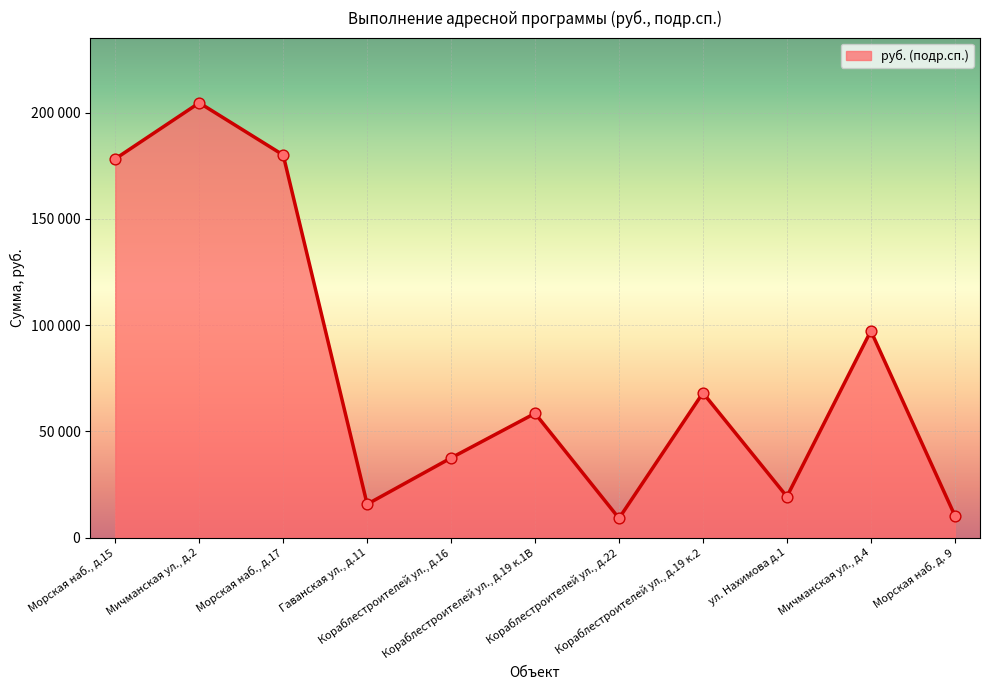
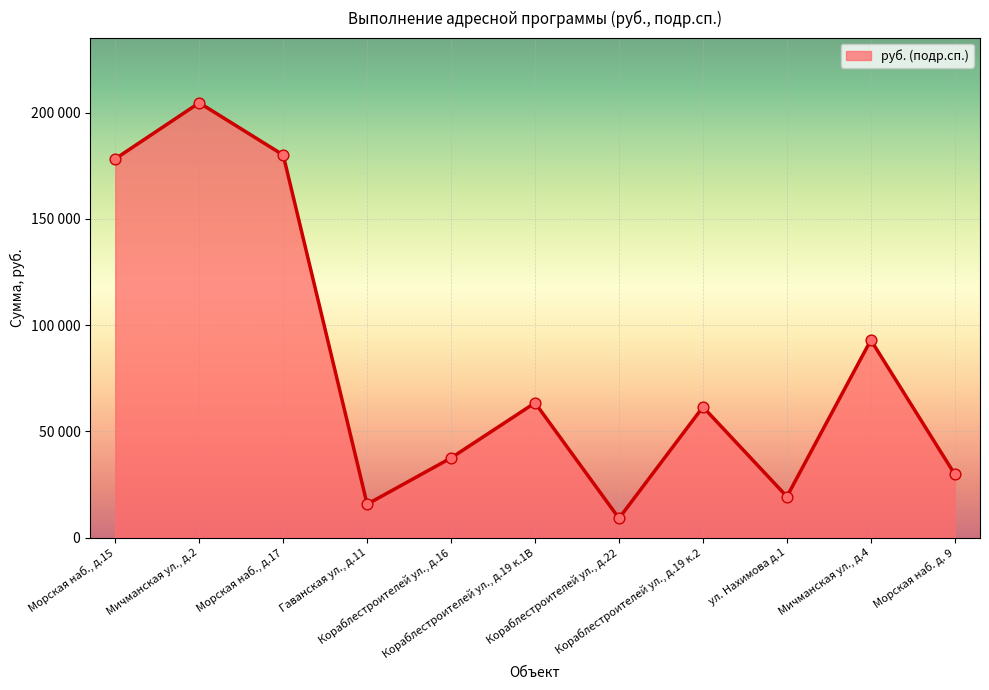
Кораблестроителей ул., д.19 к.1В: 58000 -> 63000
Кораблестроителей ул., д.19 к.2: 68000 -> 62000
Мичманская ул., д.4: 97000 -> 93000
Морская наб. д. 9: 10000 -> 30000
